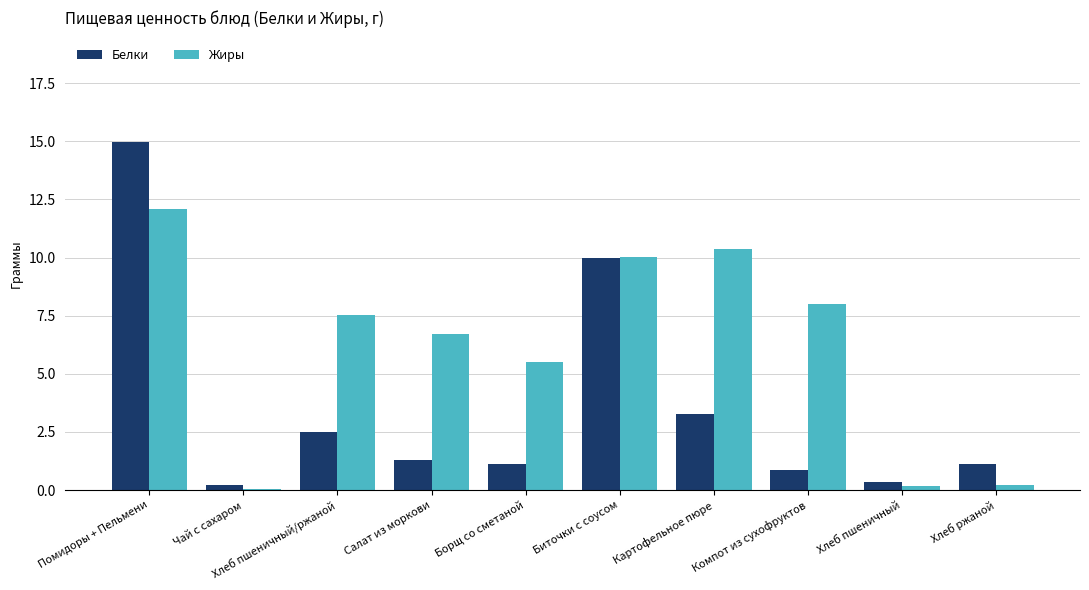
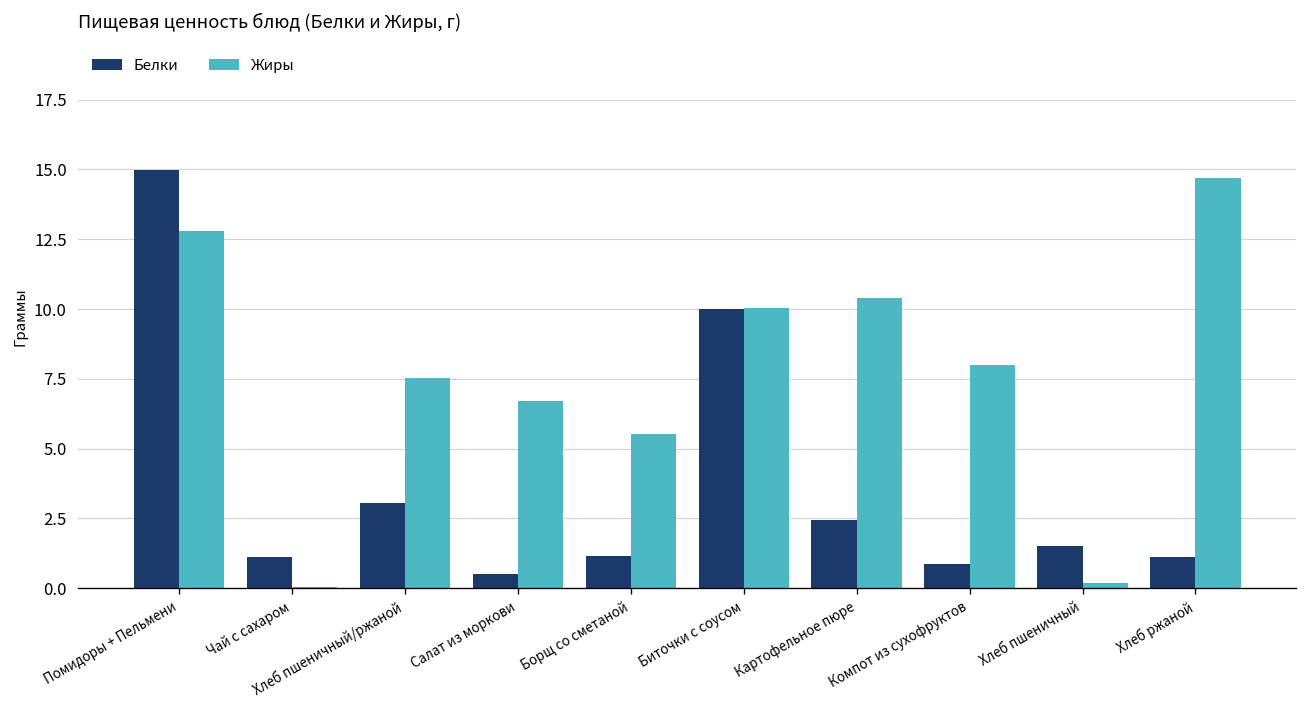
Жиры, Помидоры + Пельмени: 12.1 -> 12.8
Белки, Чай с сахаром: 0.2 -> 1.1
Белки, Хлеб пшеничный/ржаной: 2.5 -> 3.0
Белки, Салат из моркови: 1.3 -> 0.5
Белки, Картофельное пюре: 3.3 -> 2.4
Белки, Хлеб пшеничный: 0.4 -> 1.5
Жиры, Хлеб ржаной: 0.2 -> 14.7
